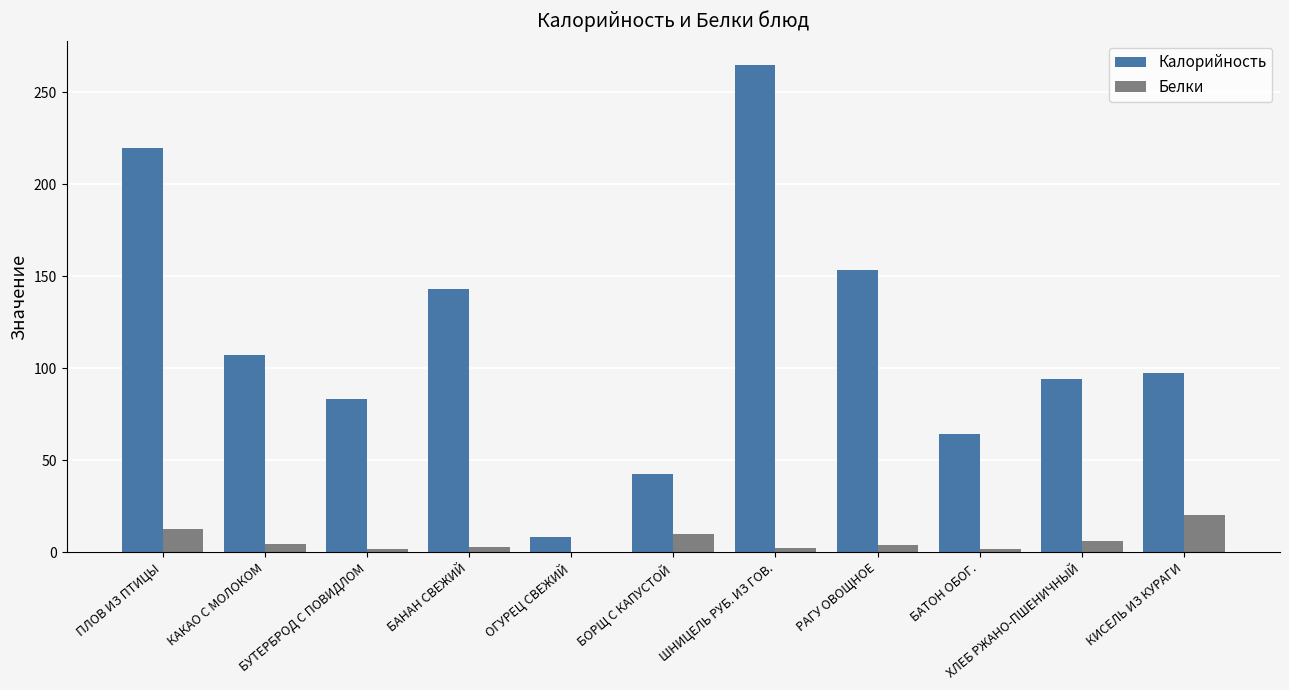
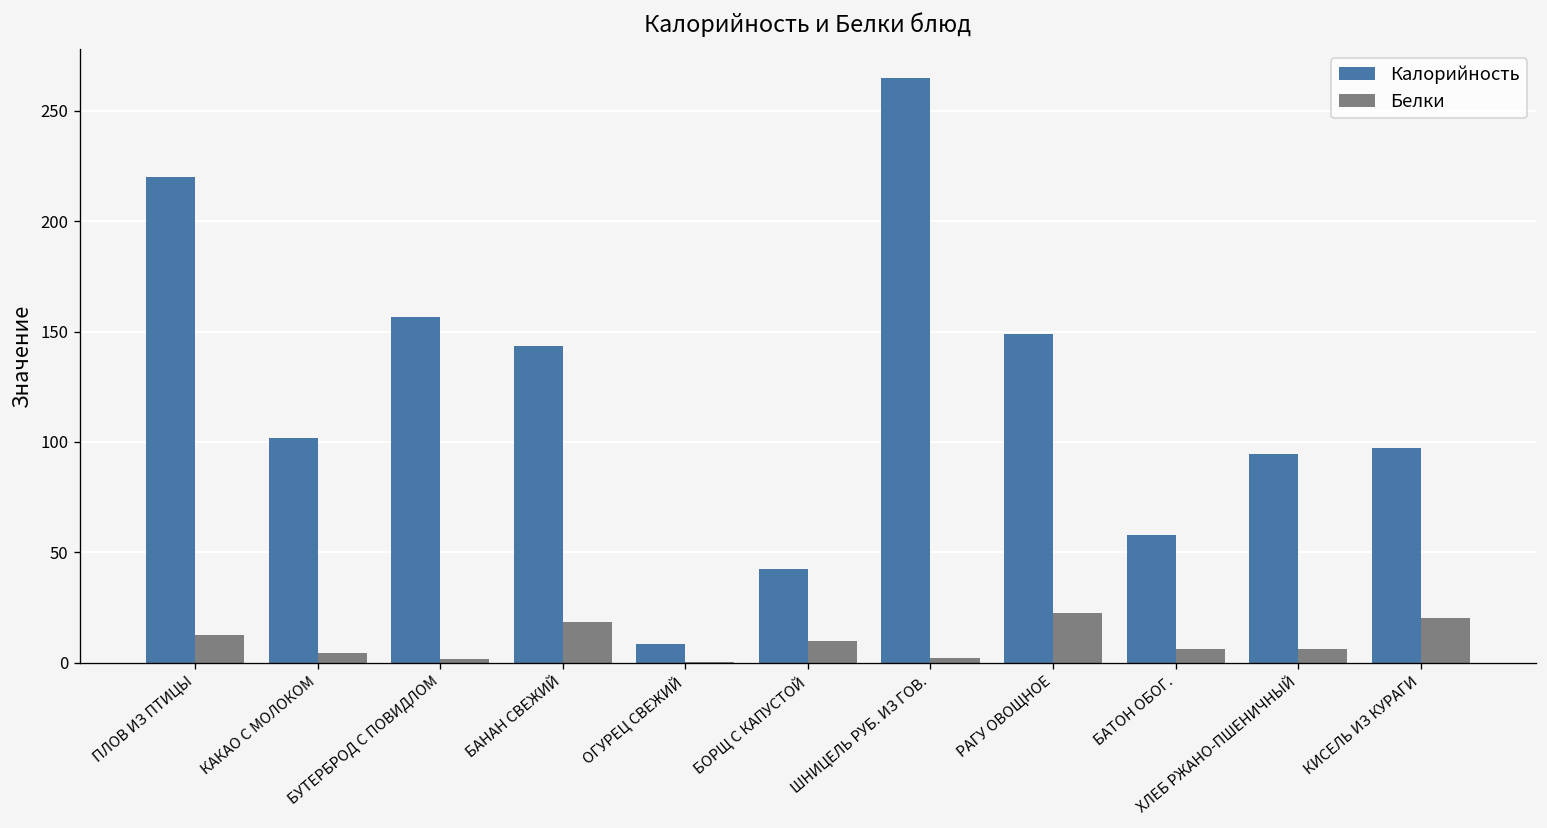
Калорийность, КАКАО С МОЛОКОМ: 107 -> 102
Калорийность, БУТЕРБРОД С ПОВИДЛОМ: 84 -> 157
Белки, БАНАН СВЕЖИЙ: 3 -> 19
Калорийность, РАГУ ОВОЩНОЕ: 154 -> 149
Белки, РАГУ ОВОЩНОЕ: 4 -> 23
Калорийность, БАТОН ОБОГ.: 64 -> 58
Белки, БАТОН ОБОГ.: 2 -> 6
